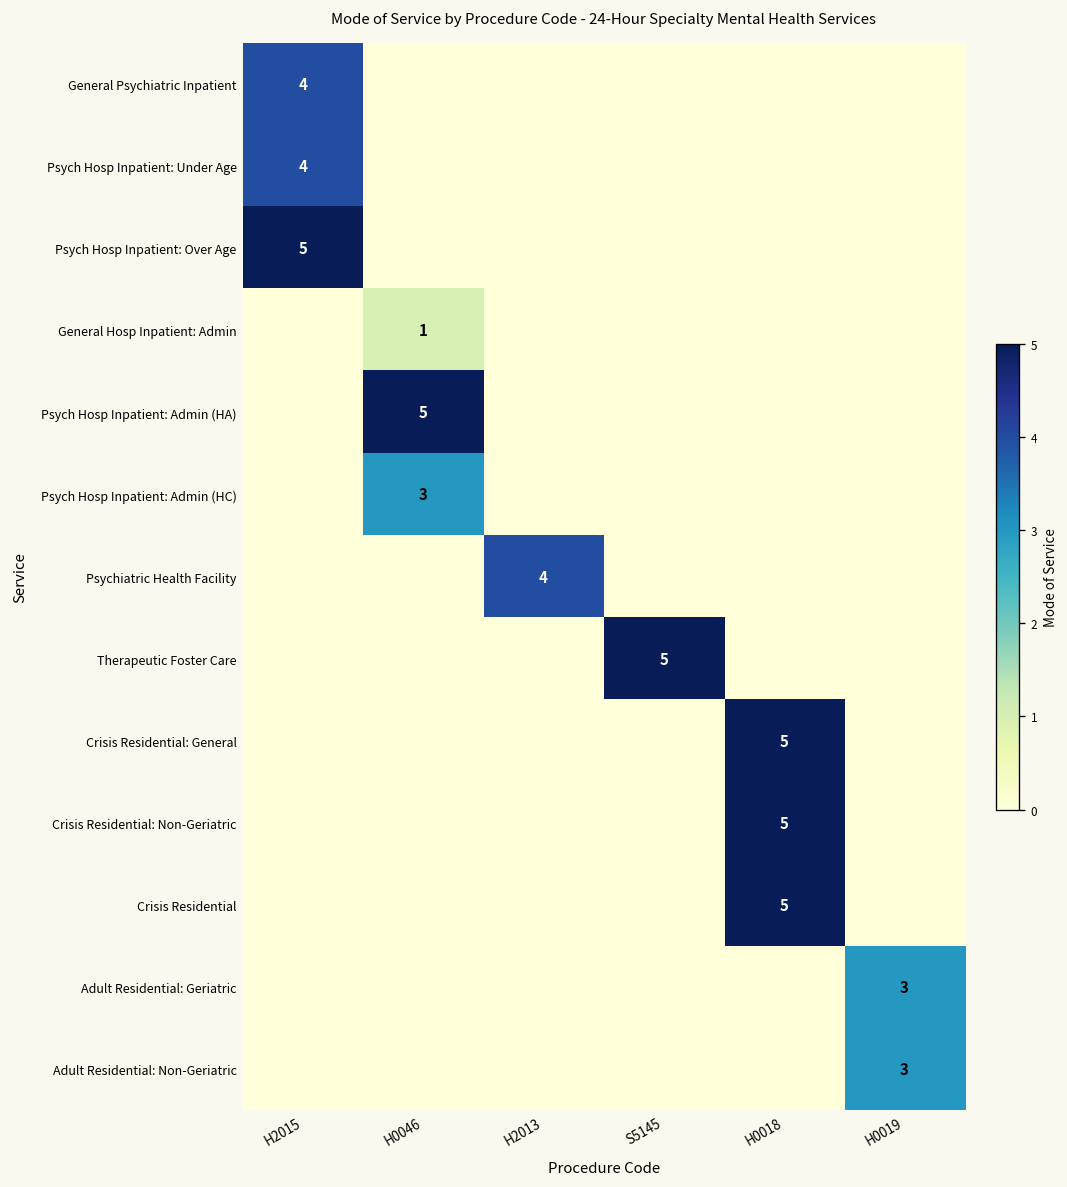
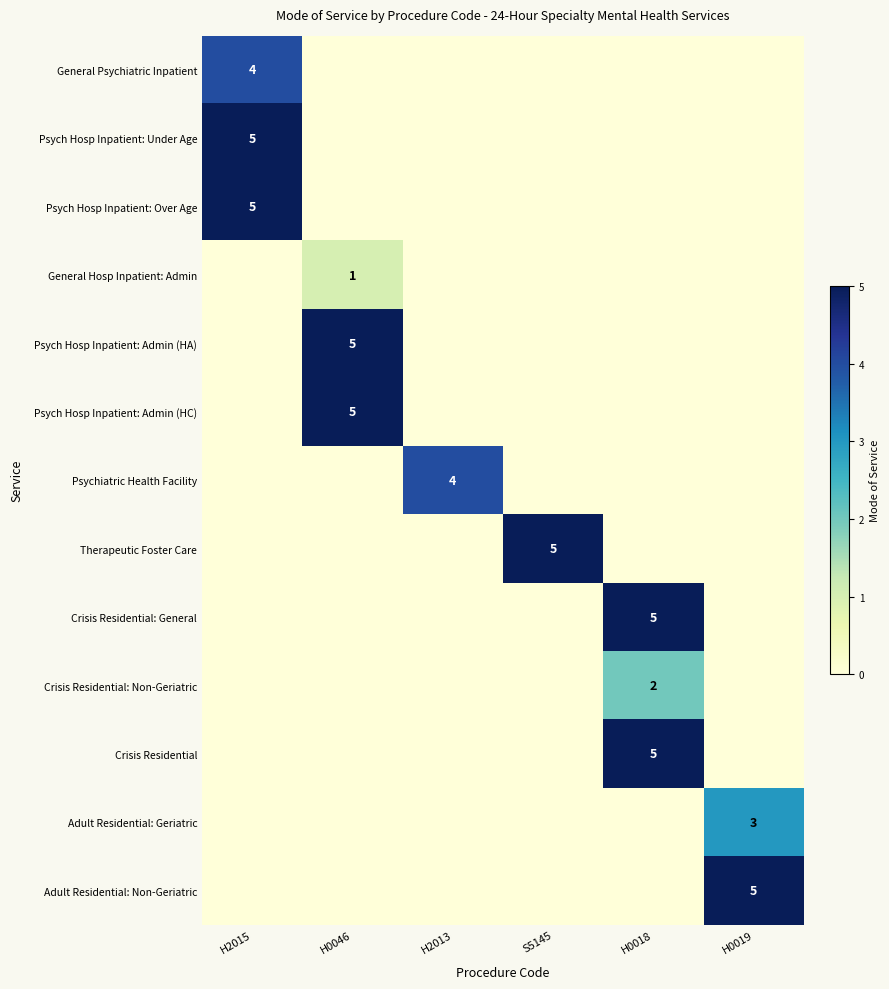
Psych Hosp Inpatient: Under Age, H2015: 4 -> 5
Psych Hosp Inpatient: Admin (HC), H0046: 3 -> 5
Crisis Residential: Non-Geriatric, H0018: 5 -> 2
Adult Residential: Non-Geriatric, H0019: 3 -> 5
